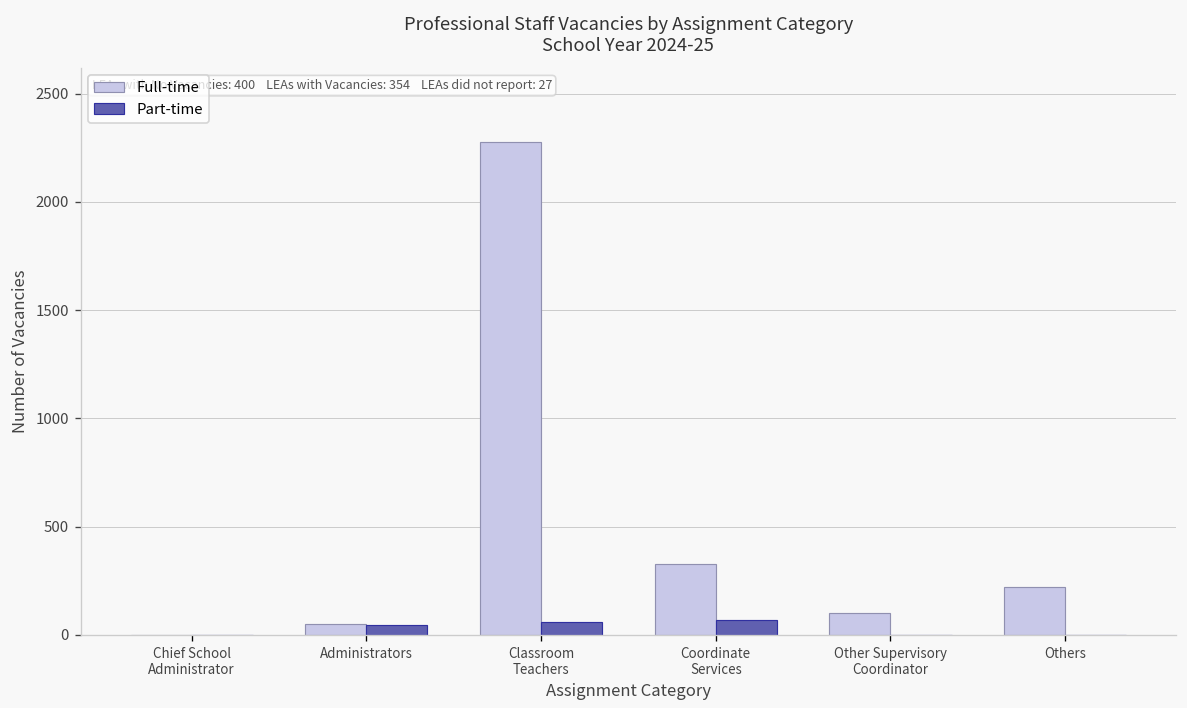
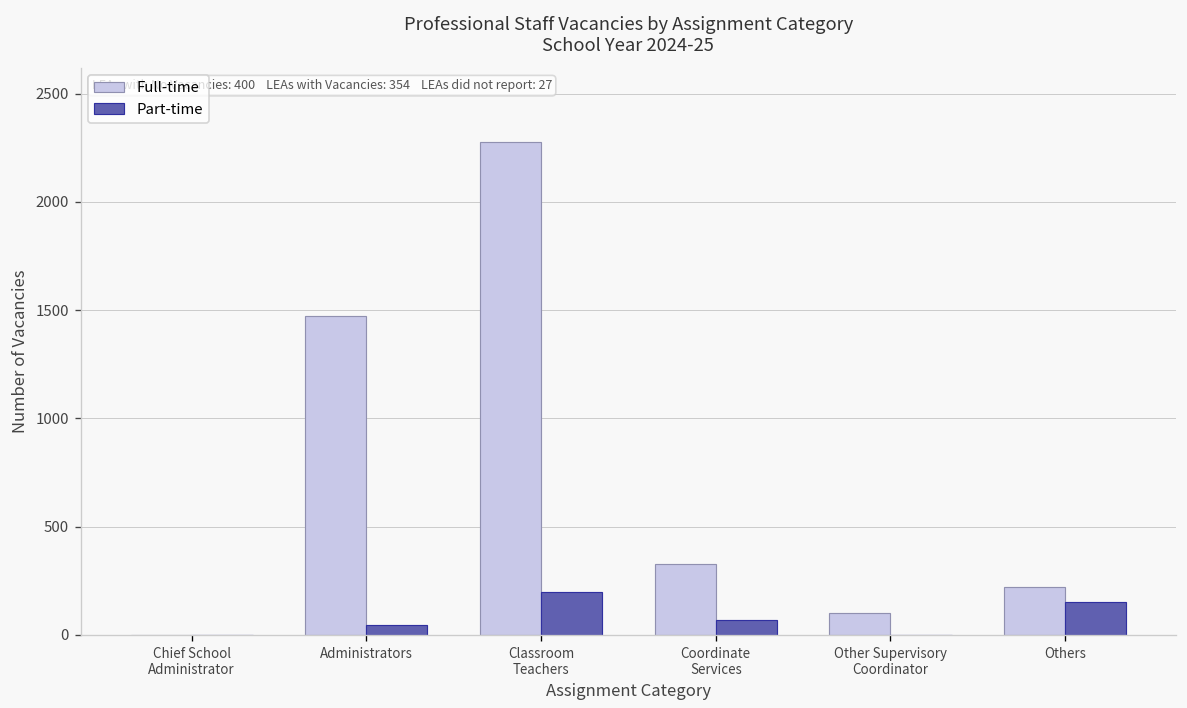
Full-time, Administrators: 50 -> 1470
Part-time, Classroom Teachers: 60 -> 200
Part-time, Others: 0 -> 150
